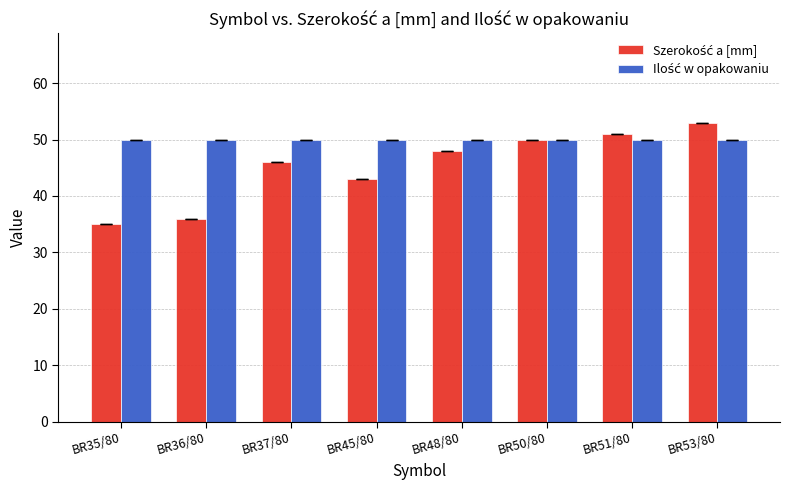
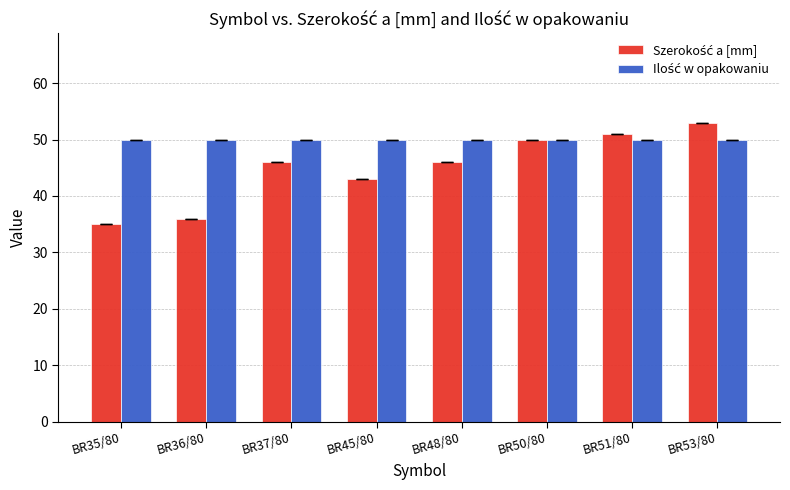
Szerokość a [mm], BR48/80: 48 -> 46
